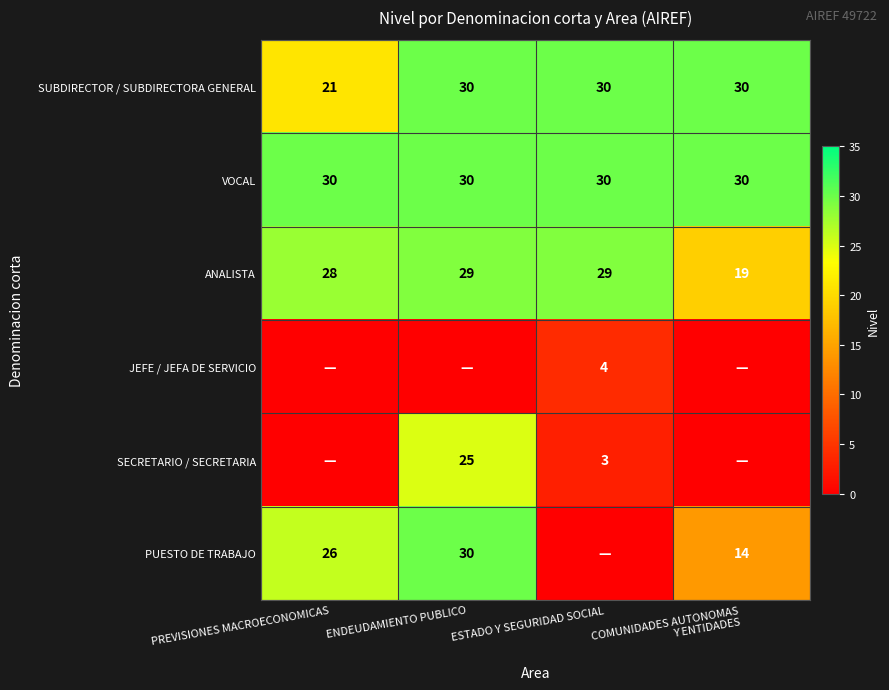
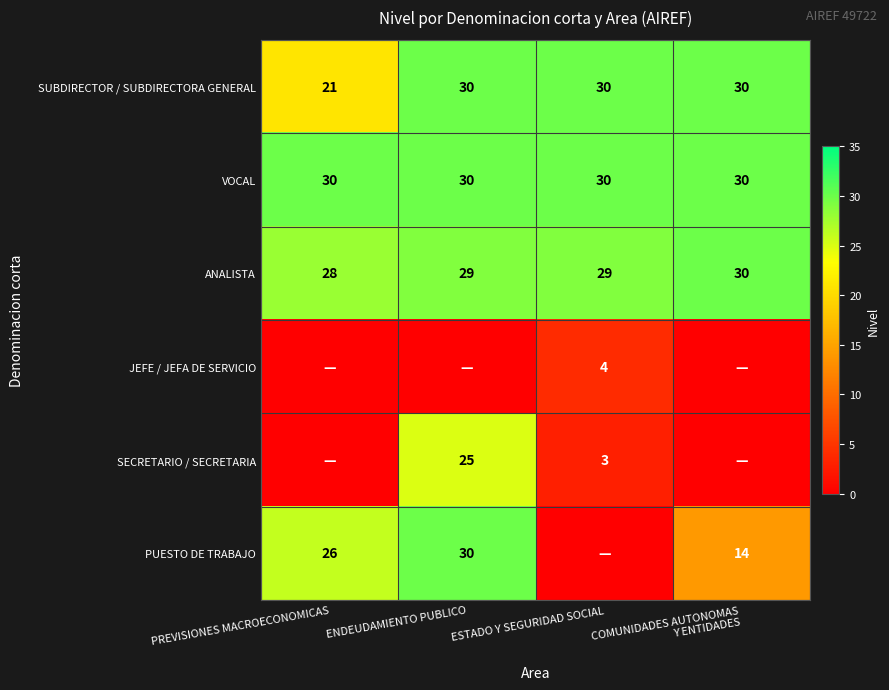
ANALISTA, COMUNIDADES AUTONOMAS Y ENTIDADES: 19 -> 30
